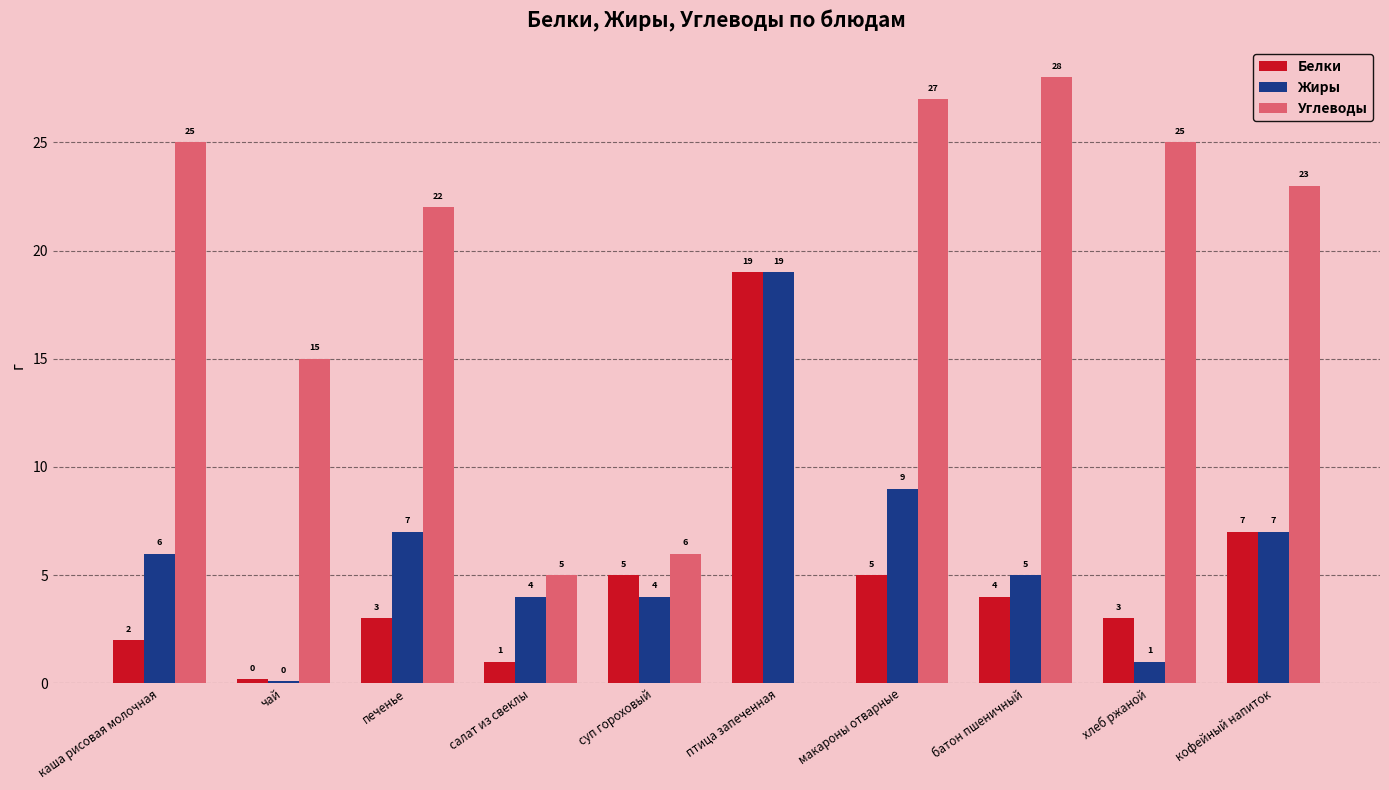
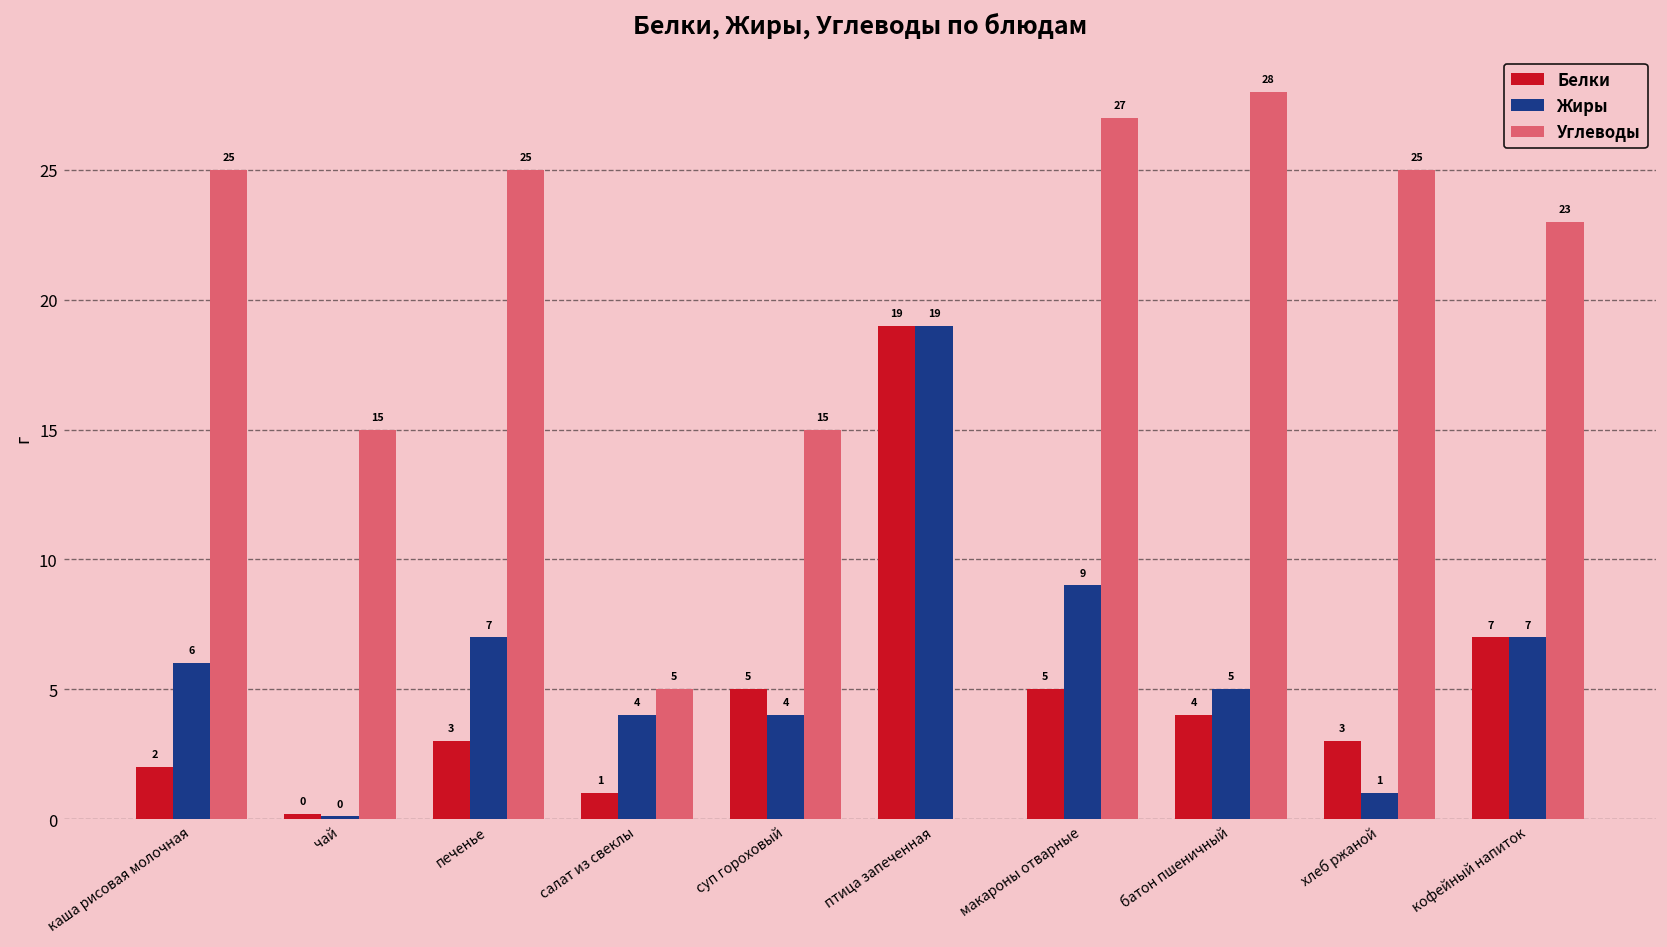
Углеводы, печенье: 22 -> 25
Углеводы, суп гороховый: 6 -> 15
